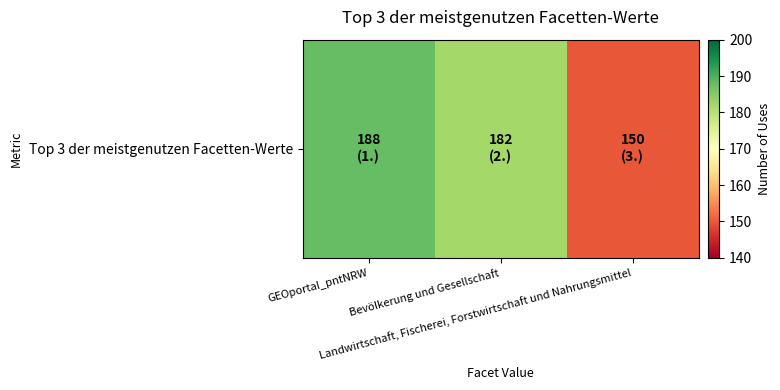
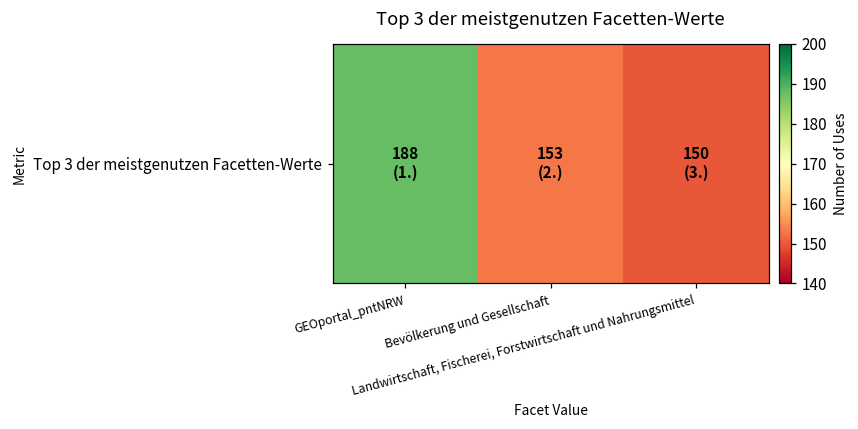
Top 3 der meistgenutzen Facetten-Werte, Bevölkerung und Gesellschaft: 182 -> 153
